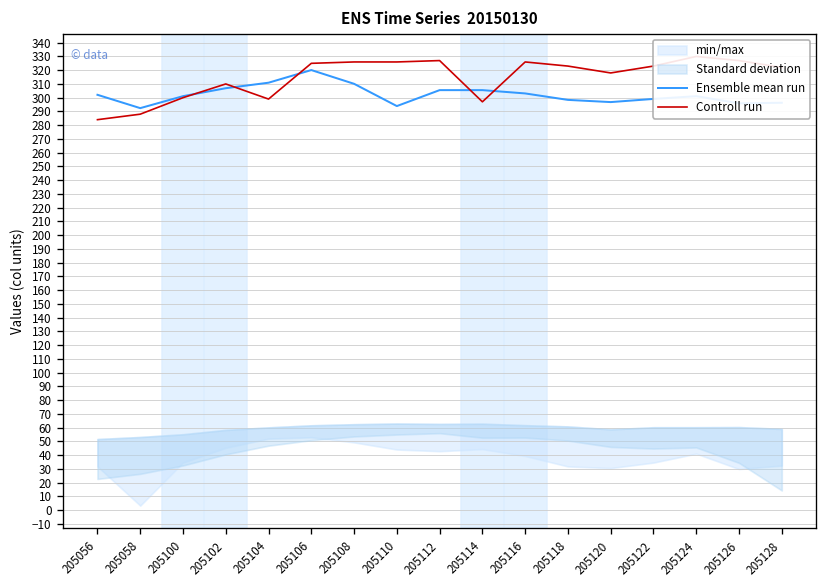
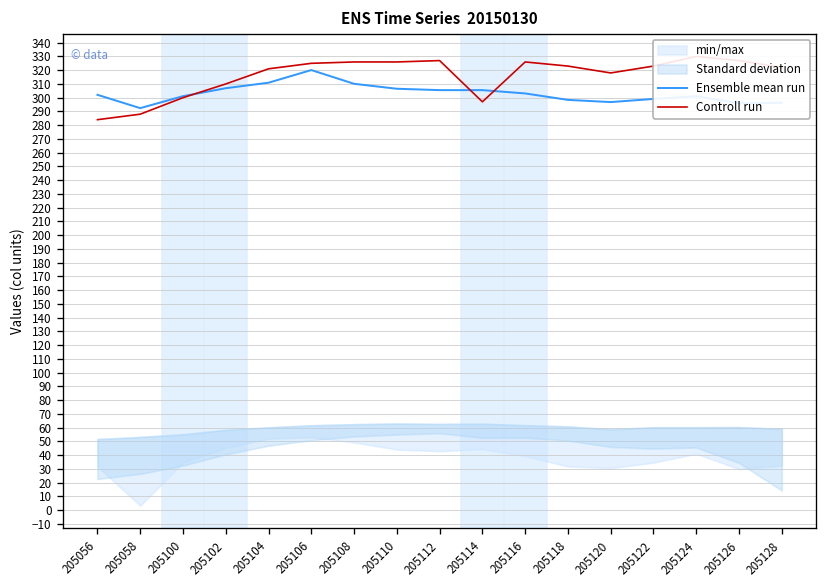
Controll run, 205104: 299 -> 321
Ensemble mean run, 205110: 294 -> 307
